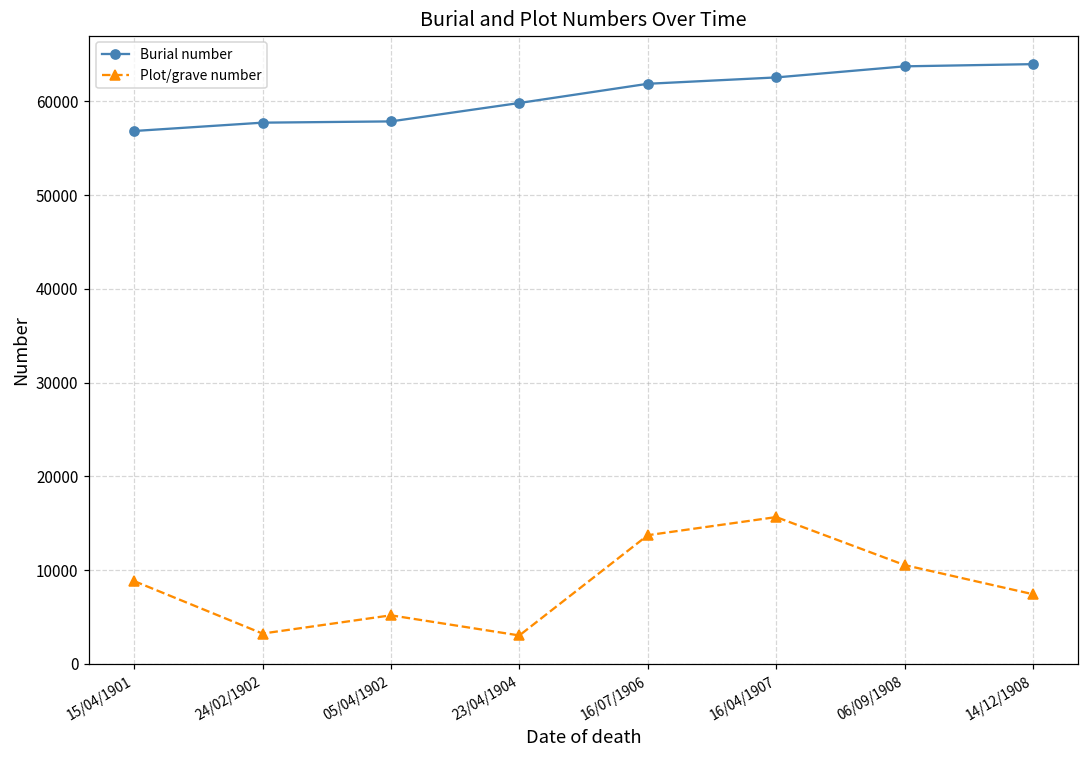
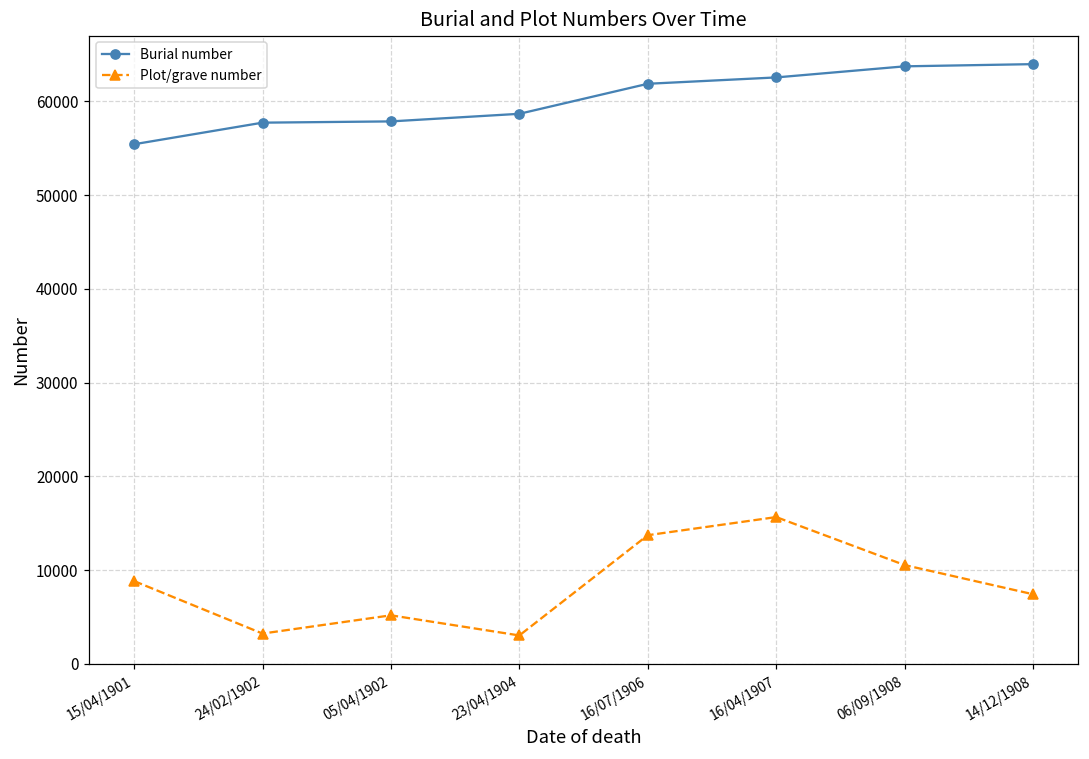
Burial number, 15/04/1901: 57000 -> 55000
Burial number, 23/04/1904: 60000 -> 59000
